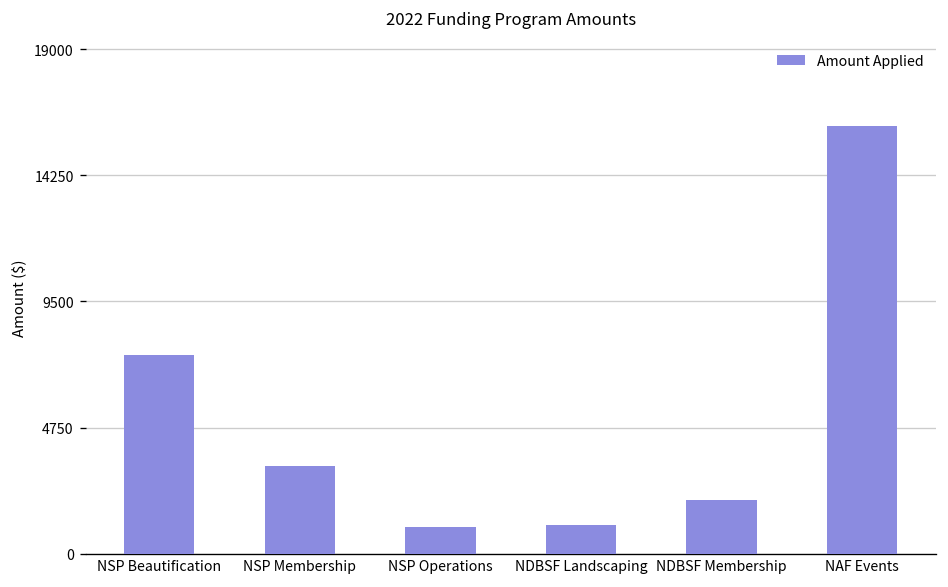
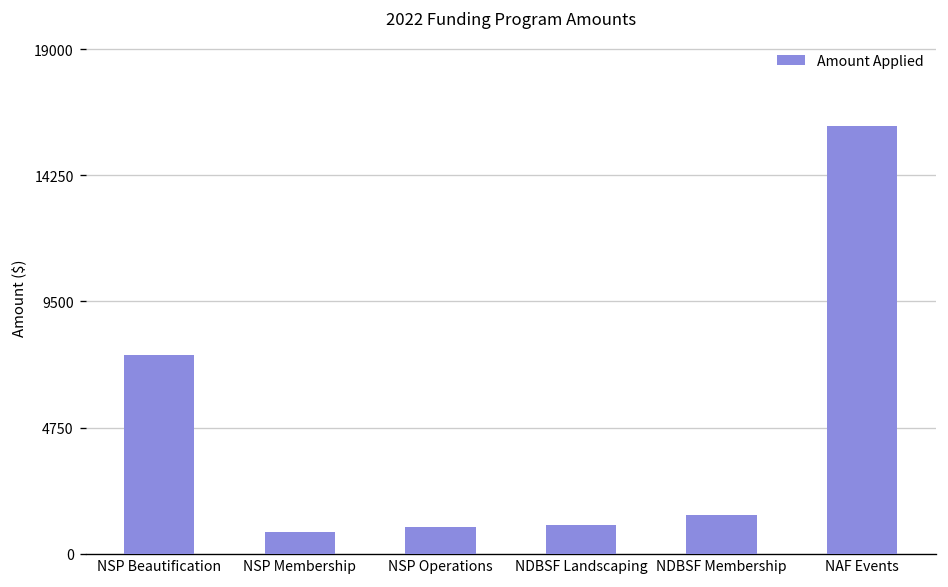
NSP Membership: 3300 -> 800
NDBSF Membership: 2000 -> 1500
